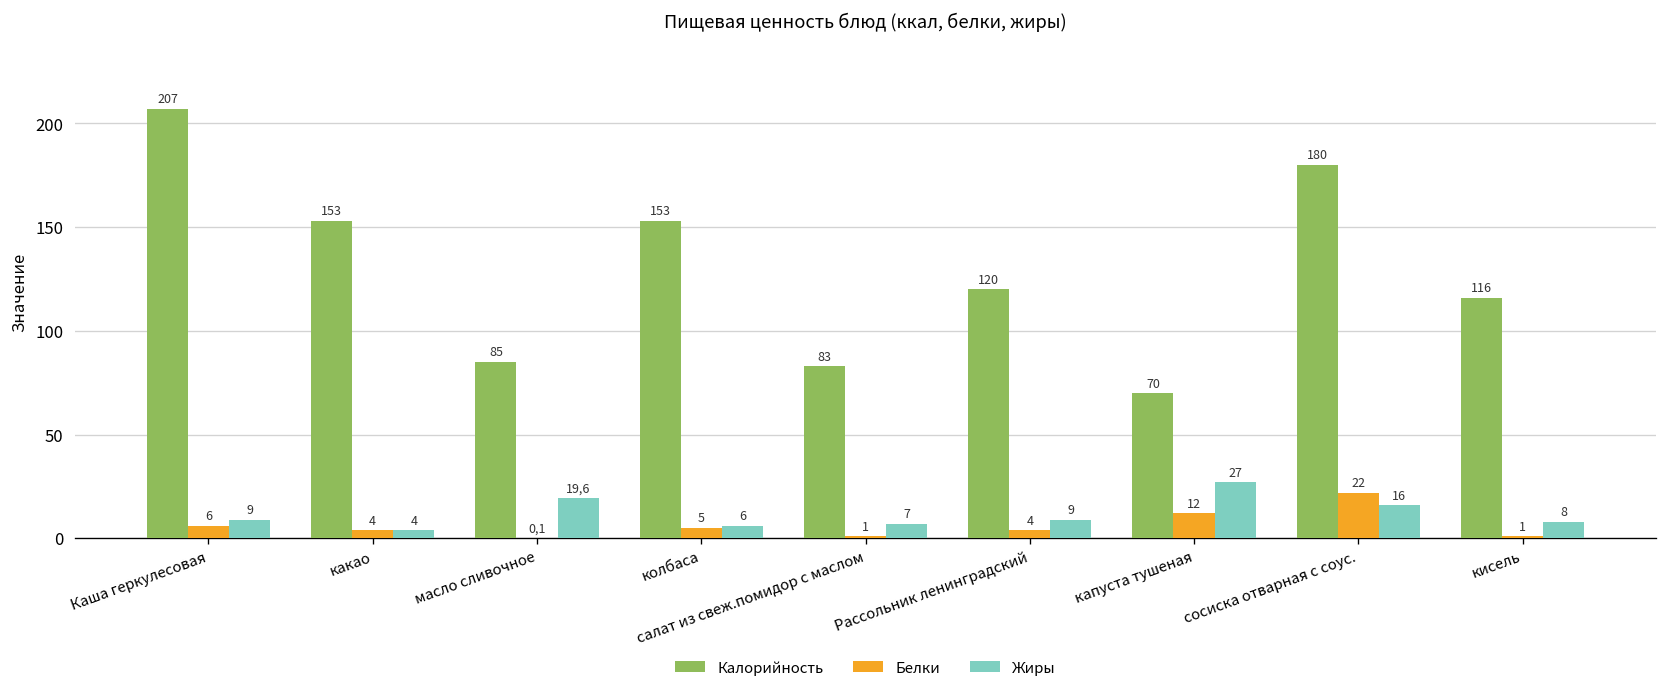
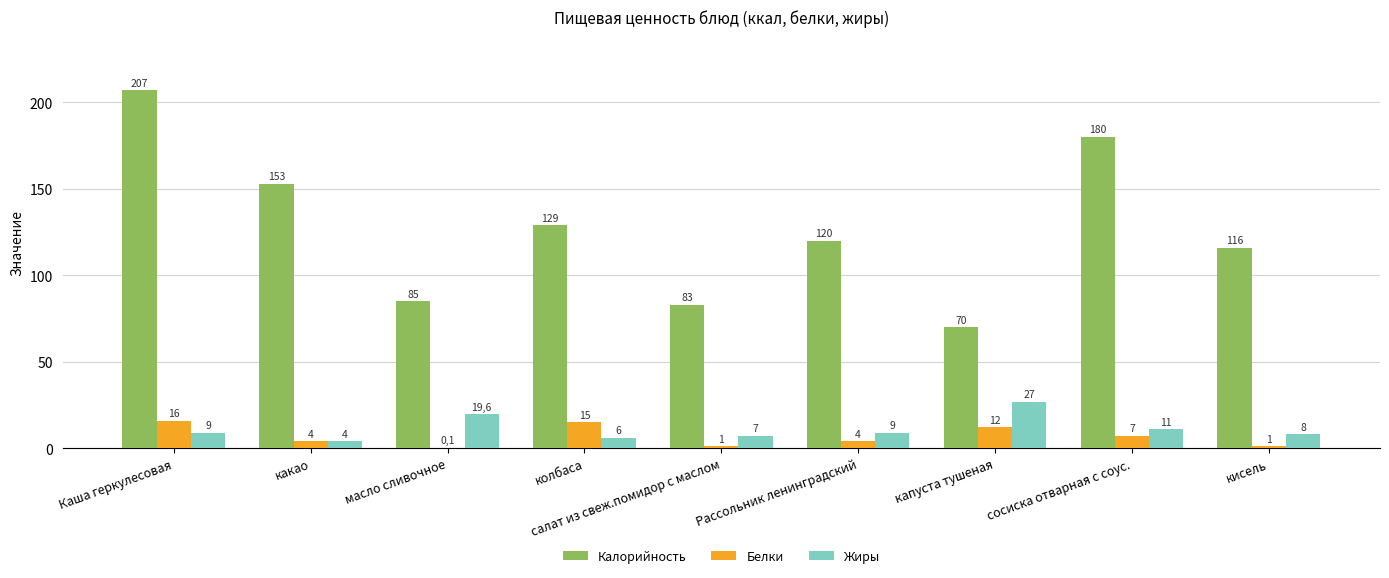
Белки, Каша геркулесовая: 6 -> 16
Калорийность, колбаса: 153 -> 129
Белки, колбаса: 5 -> 15
Белки, сосиска отварная с соус.: 22 -> 7
Жиры, сосиска отварная с соус.: 16 -> 11
